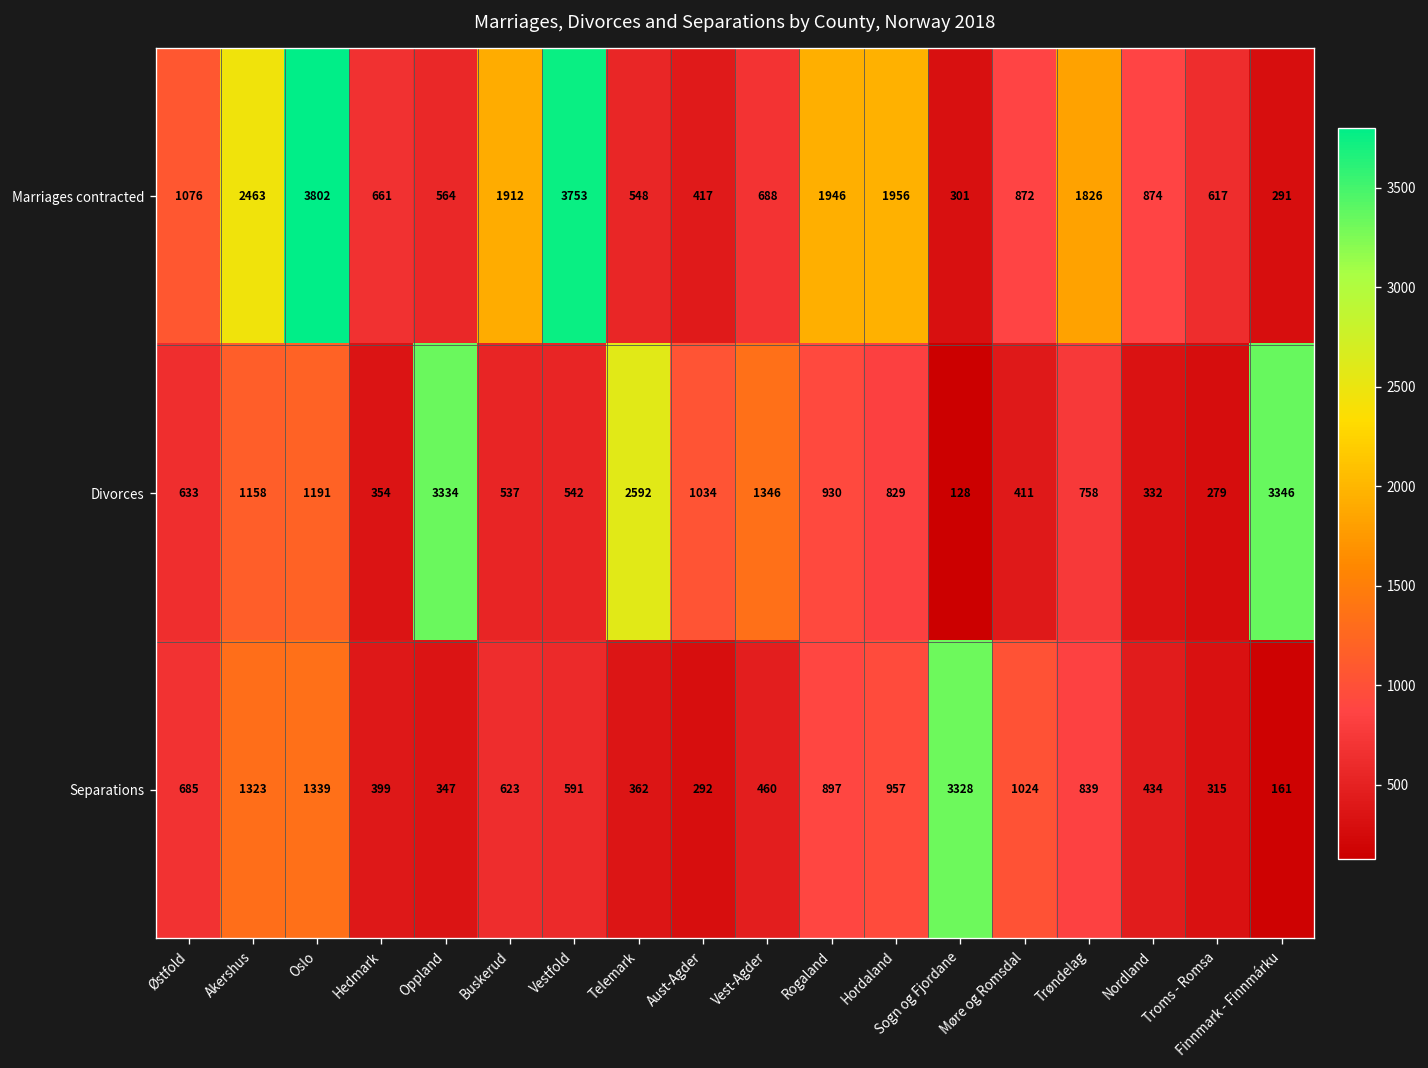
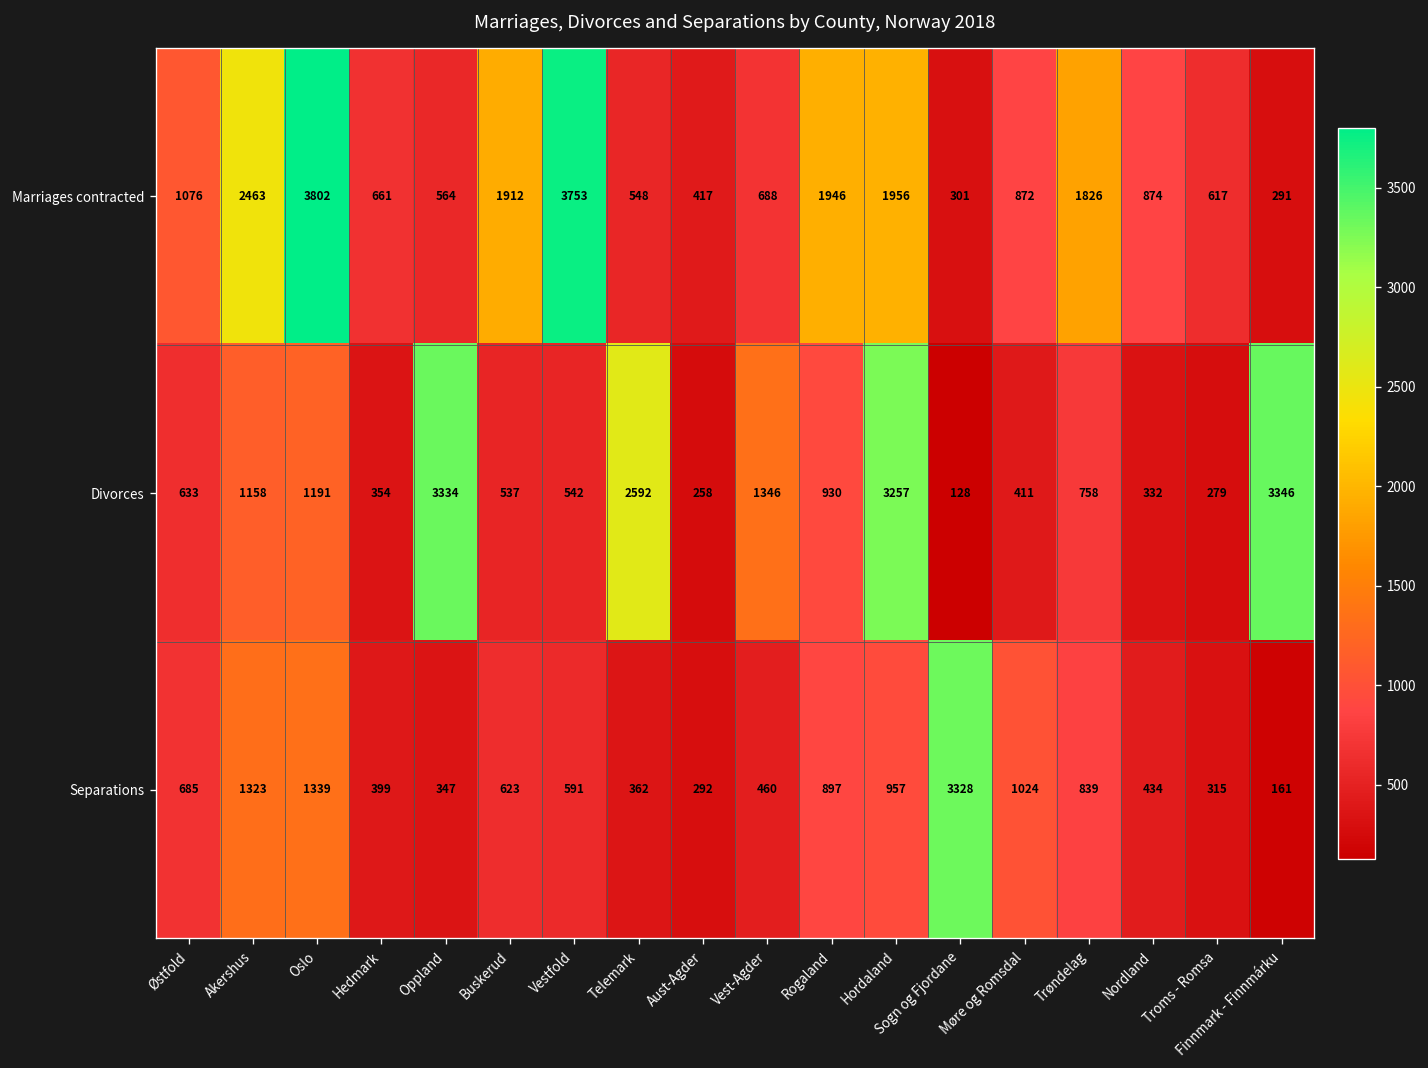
Divorces, Aust-Agder: 1034 -> 258
Divorces, Hordaland: 829 -> 3257
